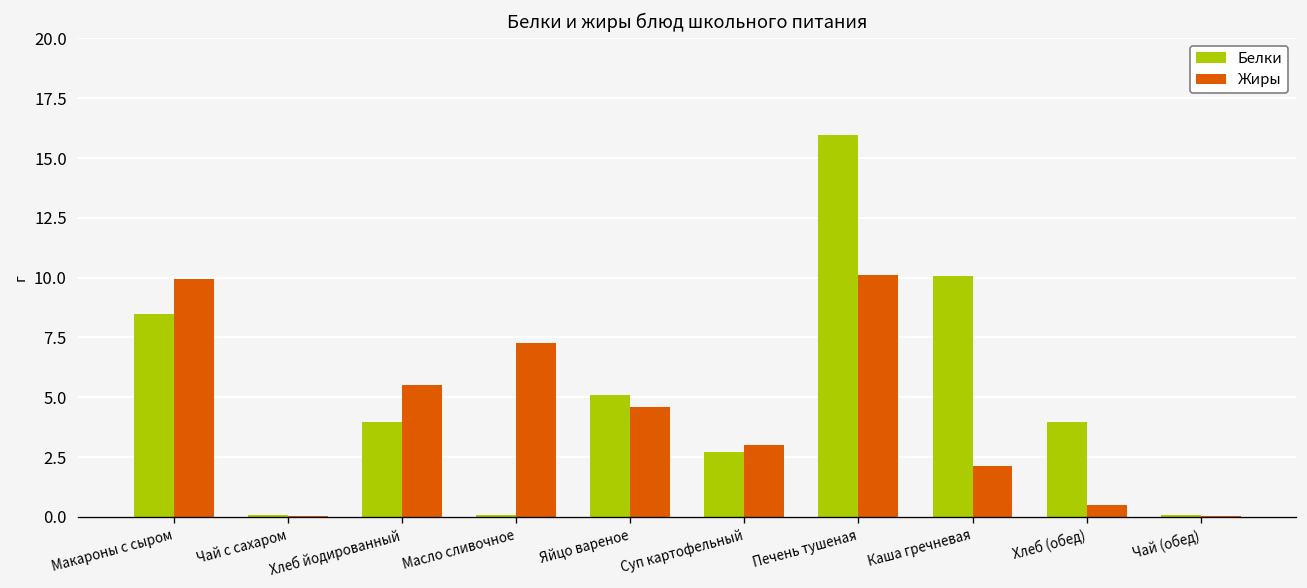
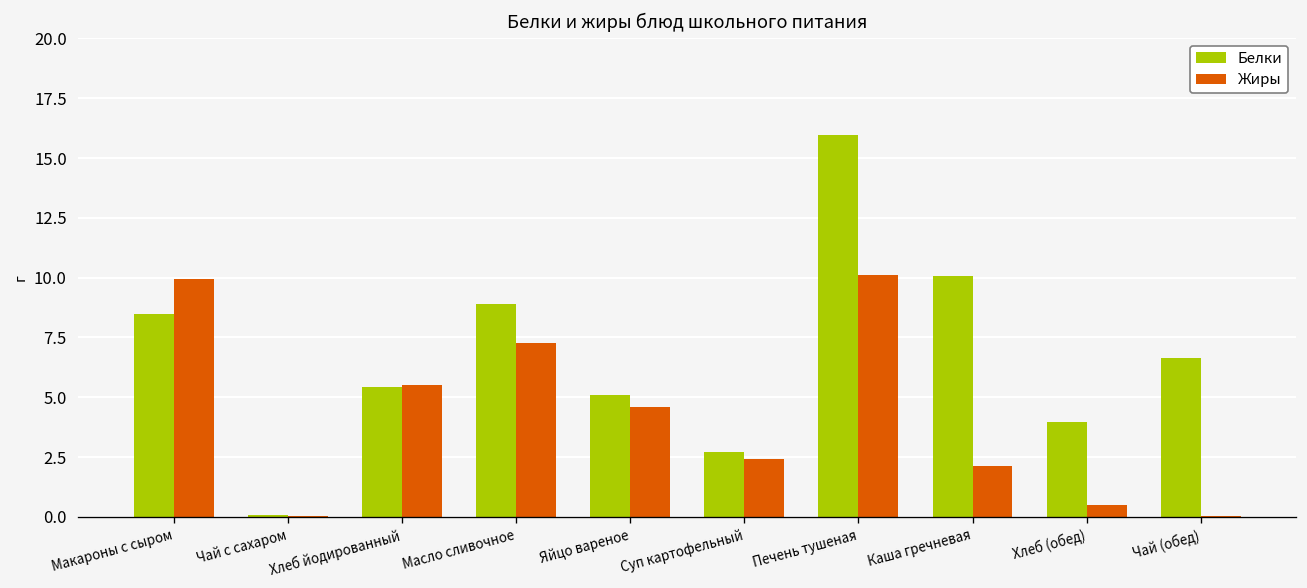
Белки, Хлеб йодированный: 4.0 -> 5.4
Белки, Масло сливочное: 0.1 -> 8.9
Жиры, Суп картофельный: 3.0 -> 2.4
Белки, Чай (обед): 0.1 -> 6.6
